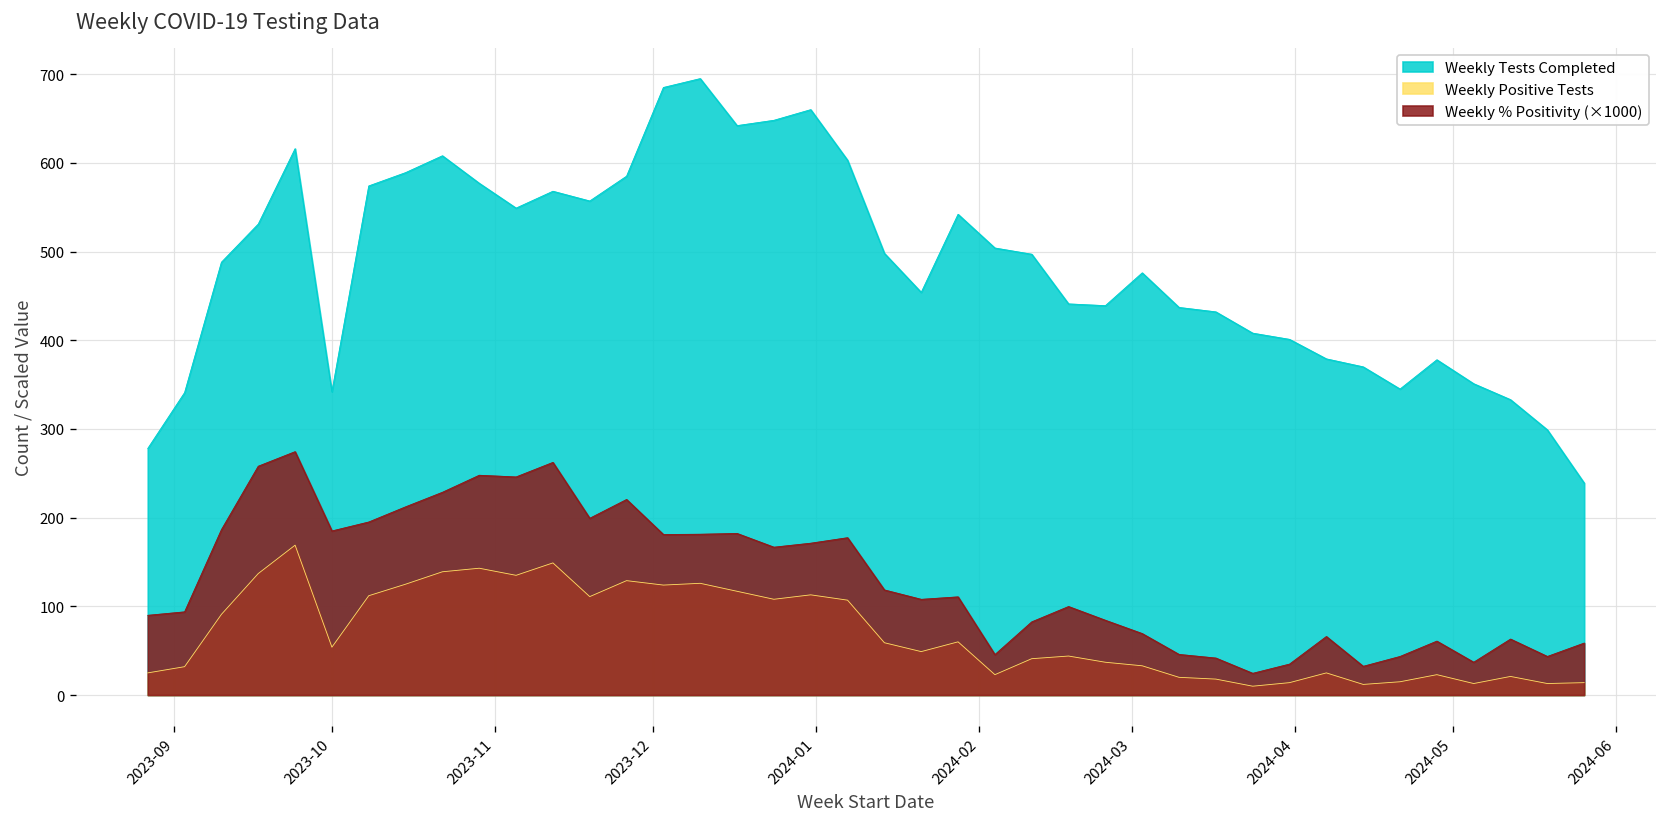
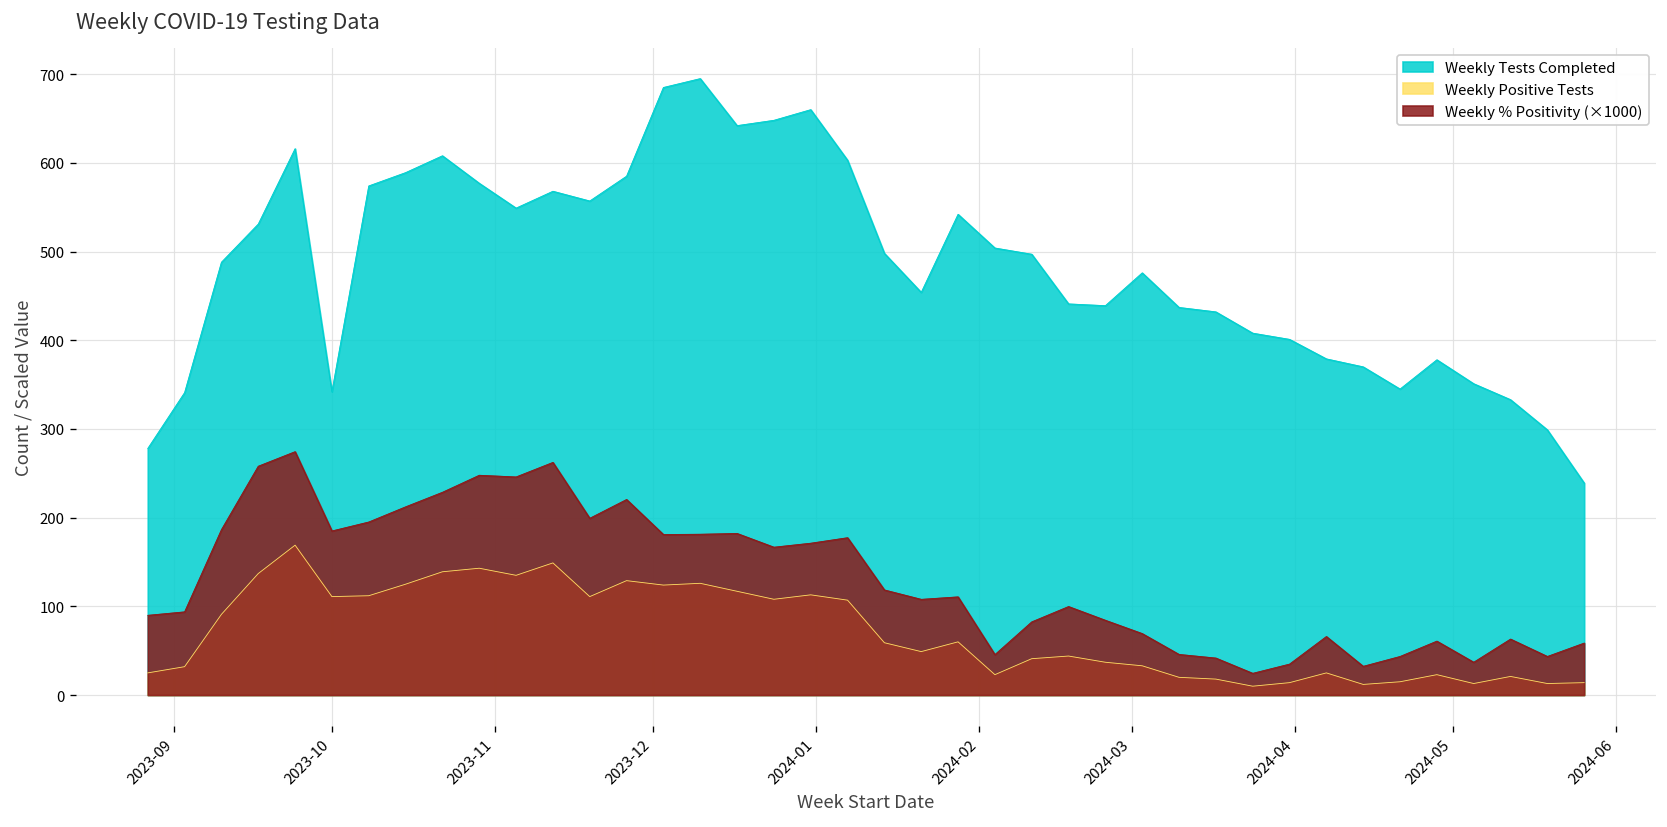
Weekly Positive Tests, 2023-10: 50 -> 110
